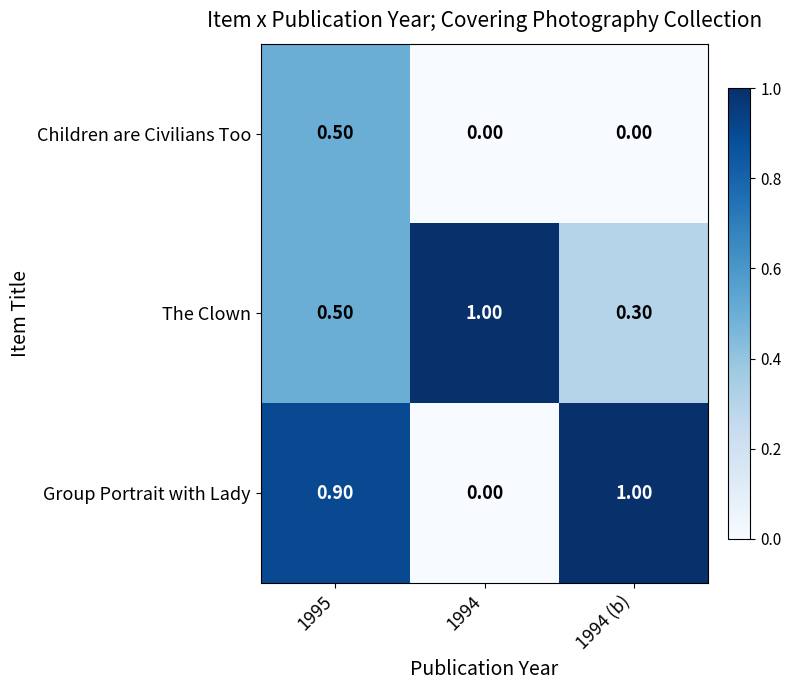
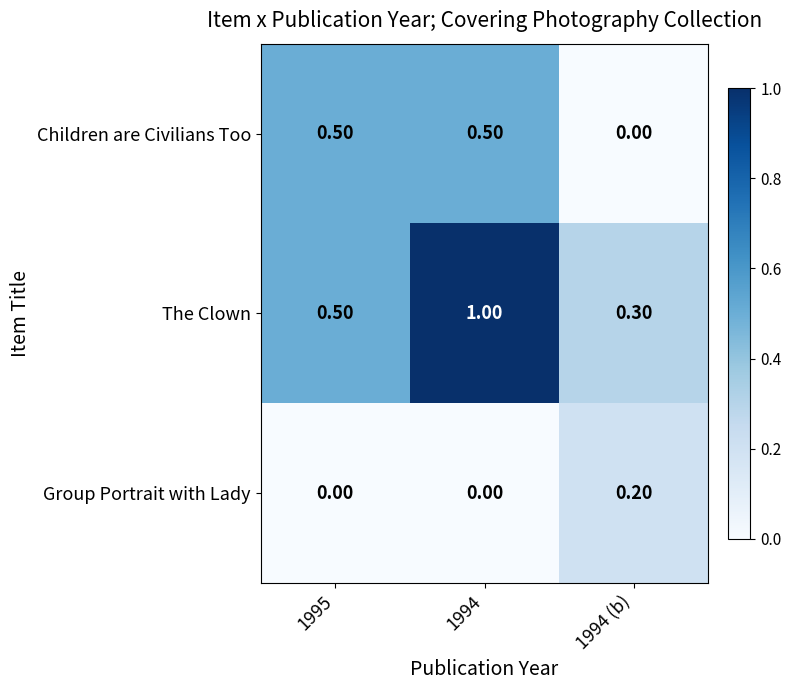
Children are Civilians Too, 1994: 0.00 -> 0.50
Group Portrait with Lady, 1995: 0.90 -> 0.00
Group Portrait with Lady, 1994 (b): 1.00 -> 0.20
